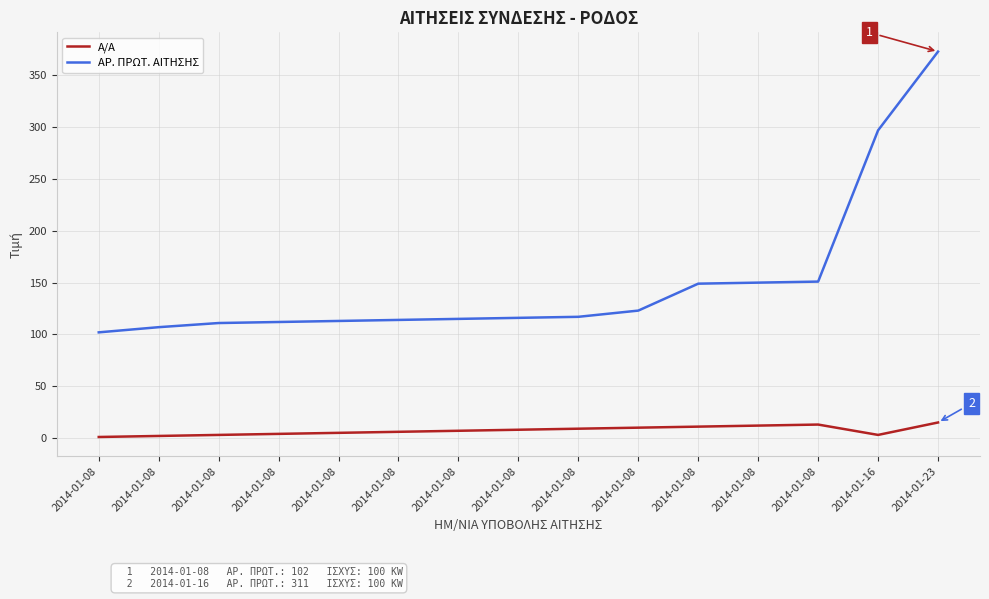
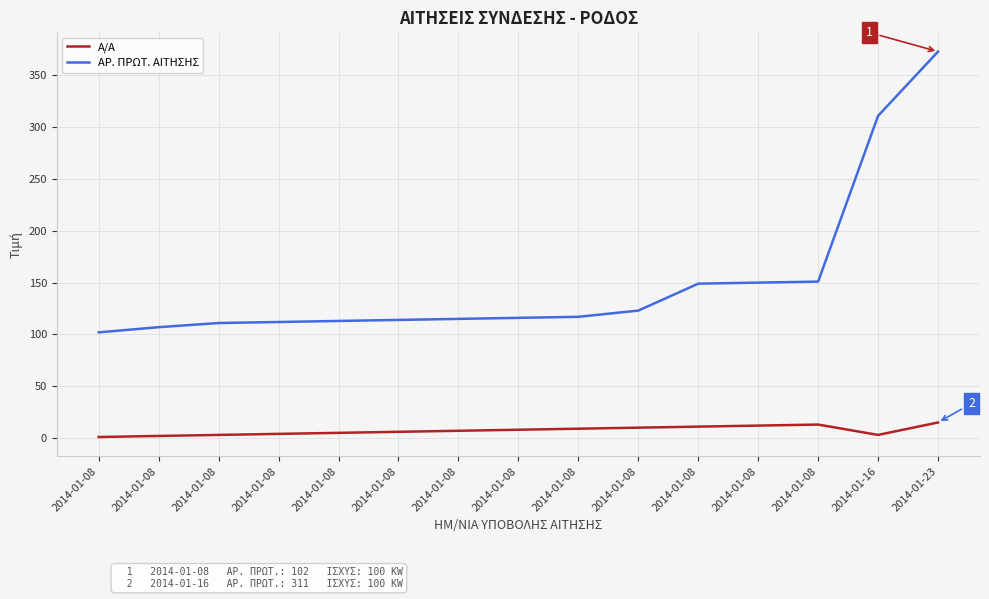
ΑΡ. ΠΡΩΤ. ΑΙΤΗΣΗΣ, 2014-01-16: 297 -> 311
